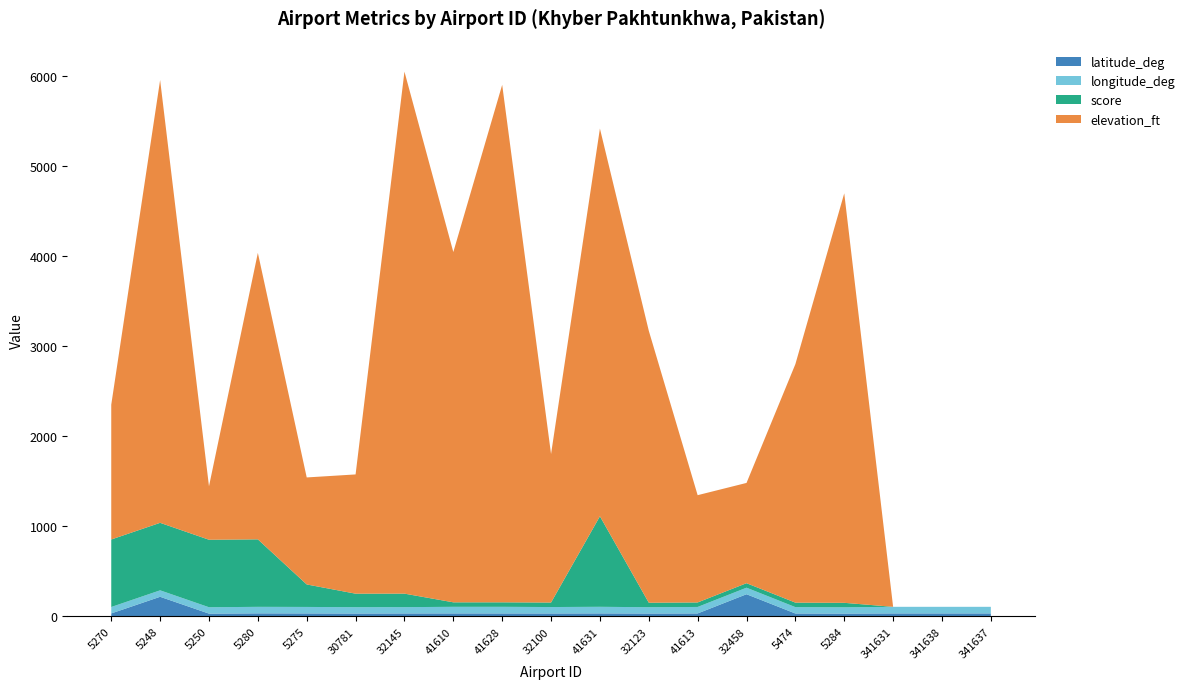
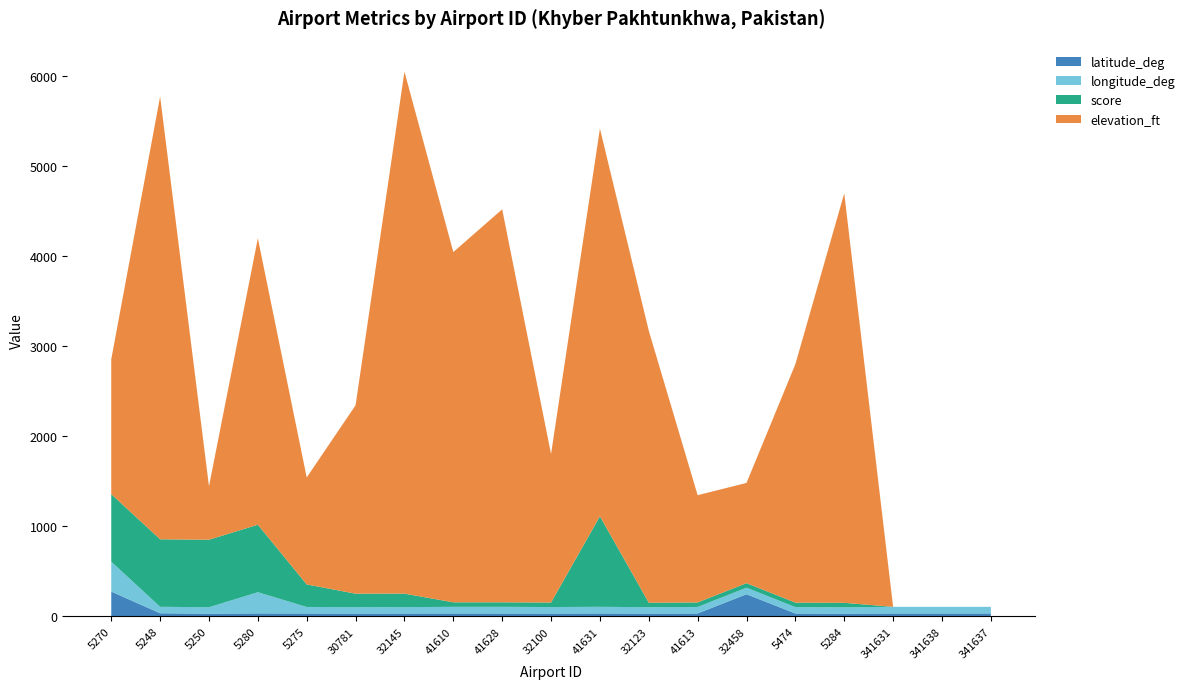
latitude_deg, 5270: 0 -> 300
longitude_deg, 5270: 100 -> 300
latitude_deg, 5248: 200 -> 0
longitude_deg, 5280: 100 -> 200
elevation_ft, 30781: 1300 -> 2100
elevation_ft, 41628: 5800 -> 4400
